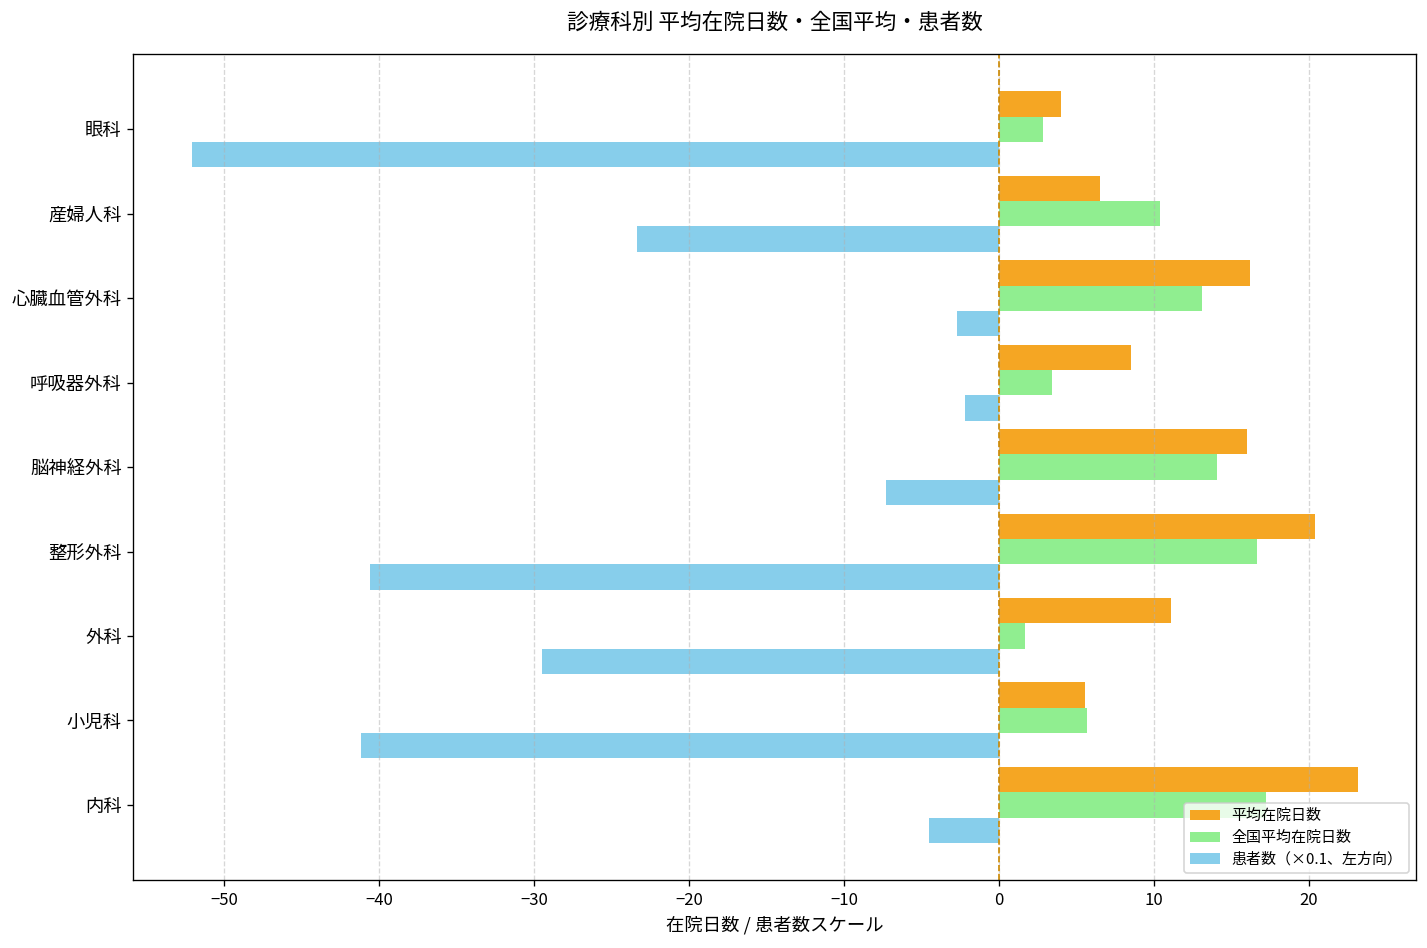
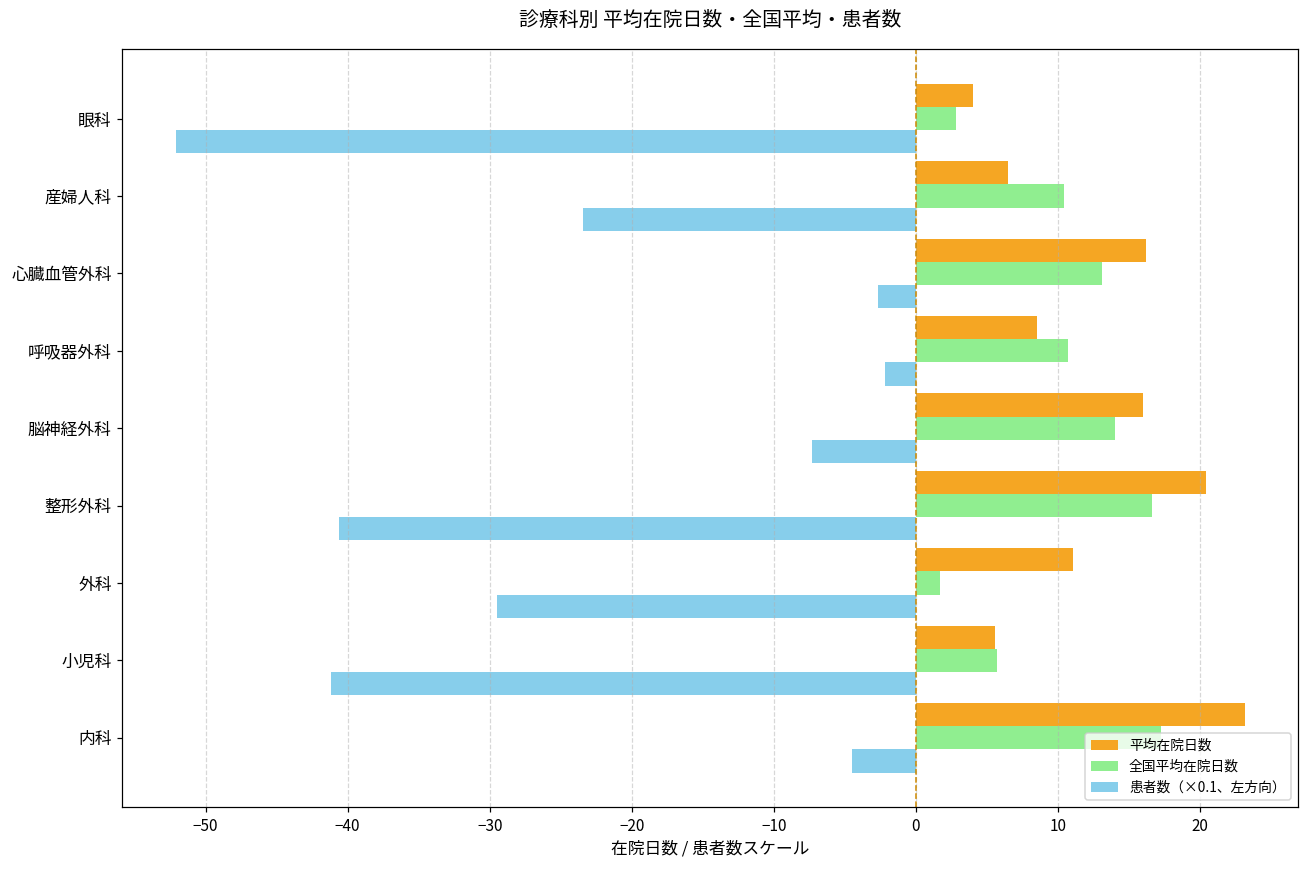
全国平均在院日数, 呼吸器外科: 3.4 -> 10.7
